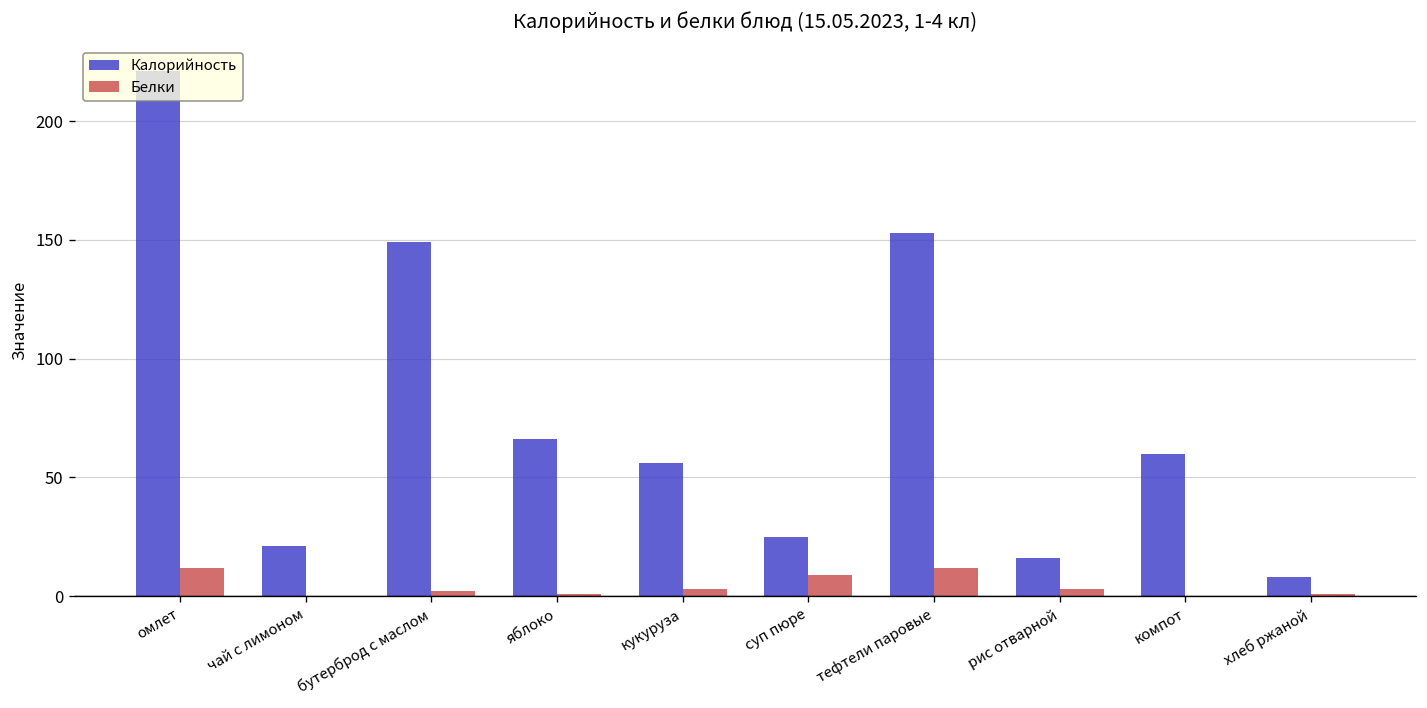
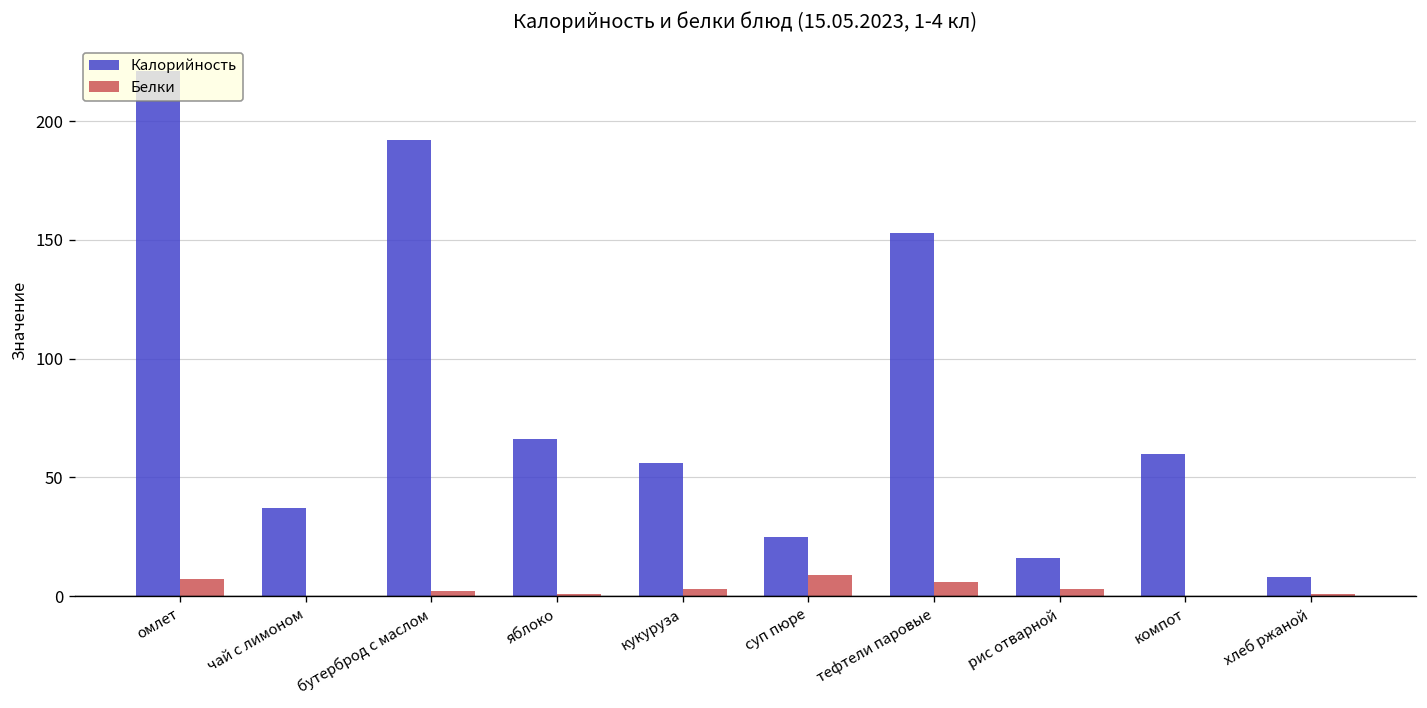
Белки, омлет: 12 -> 7
Калорийность, чай с лимоном: 21 -> 37
Калорийность, бутерброд с маслом: 149 -> 192
Белки, тефтели паровые: 12 -> 6
